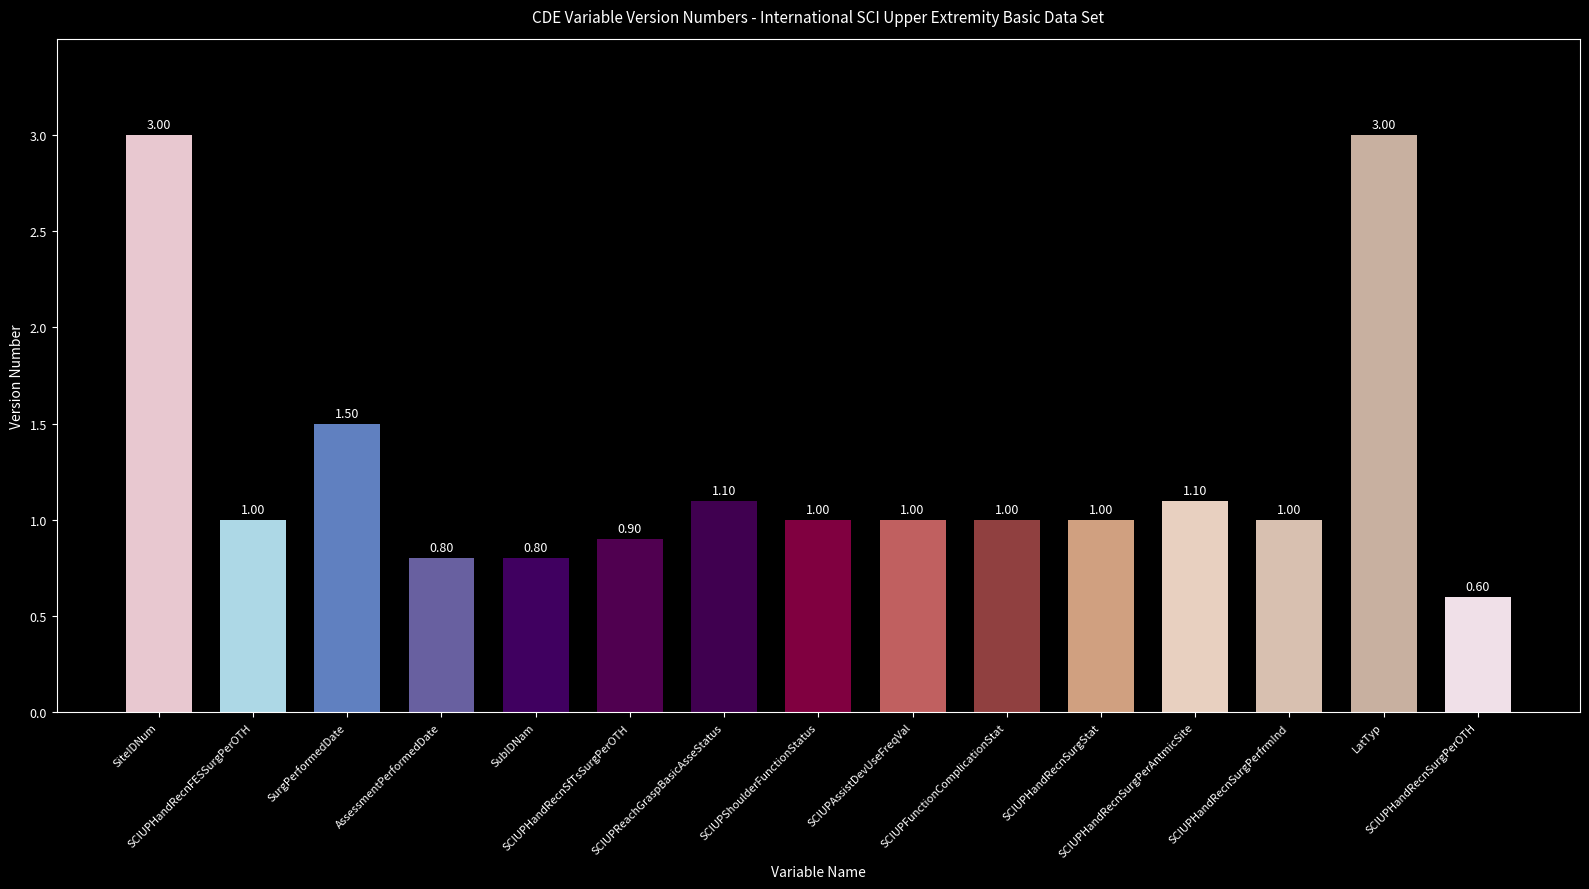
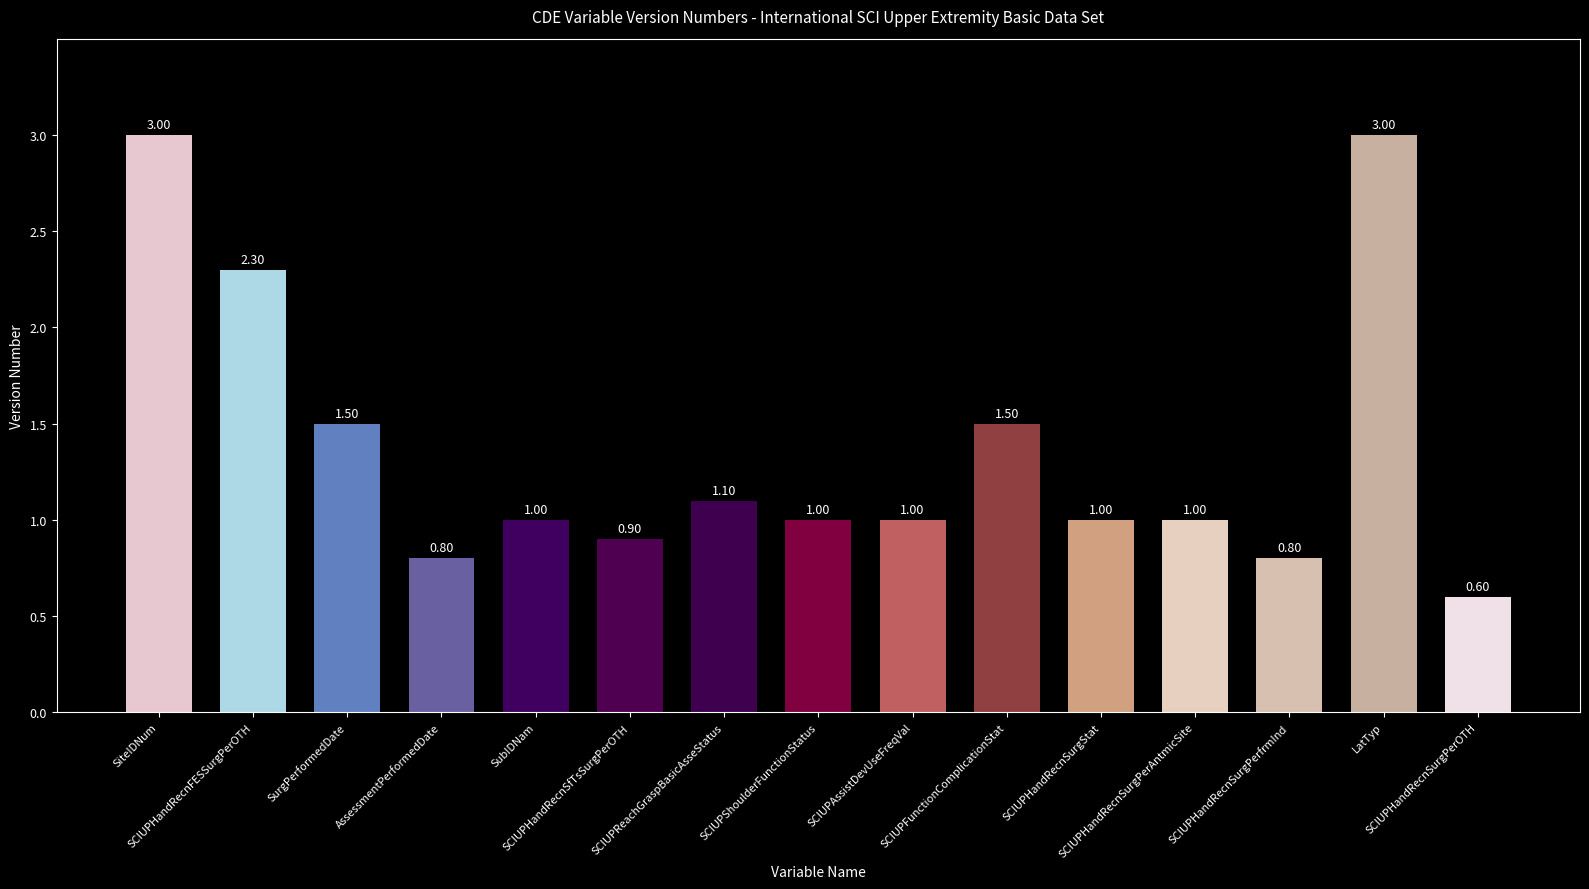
SCIUPHandRecnFESSurgPerOTH: 1.00 -> 2.30
SubIDNam: 0.80 -> 1.00
SCIUPFunctionComplicationStat: 1.00 -> 1.50
SCIUPHandRecnSurgPerAntmicSite: 1.10 -> 1.00
SCIUPHandRecnSurgPerfrmInd: 1.00 -> 0.80
